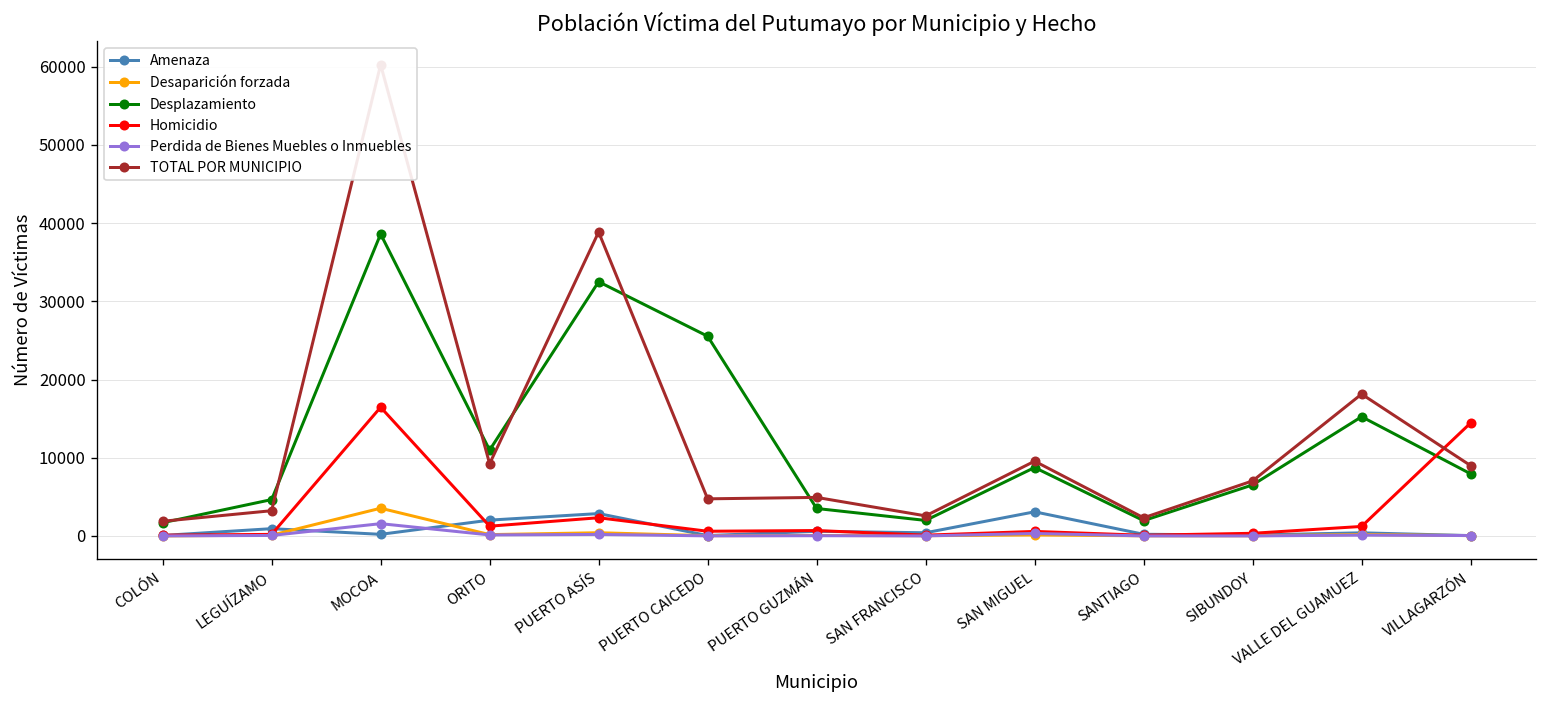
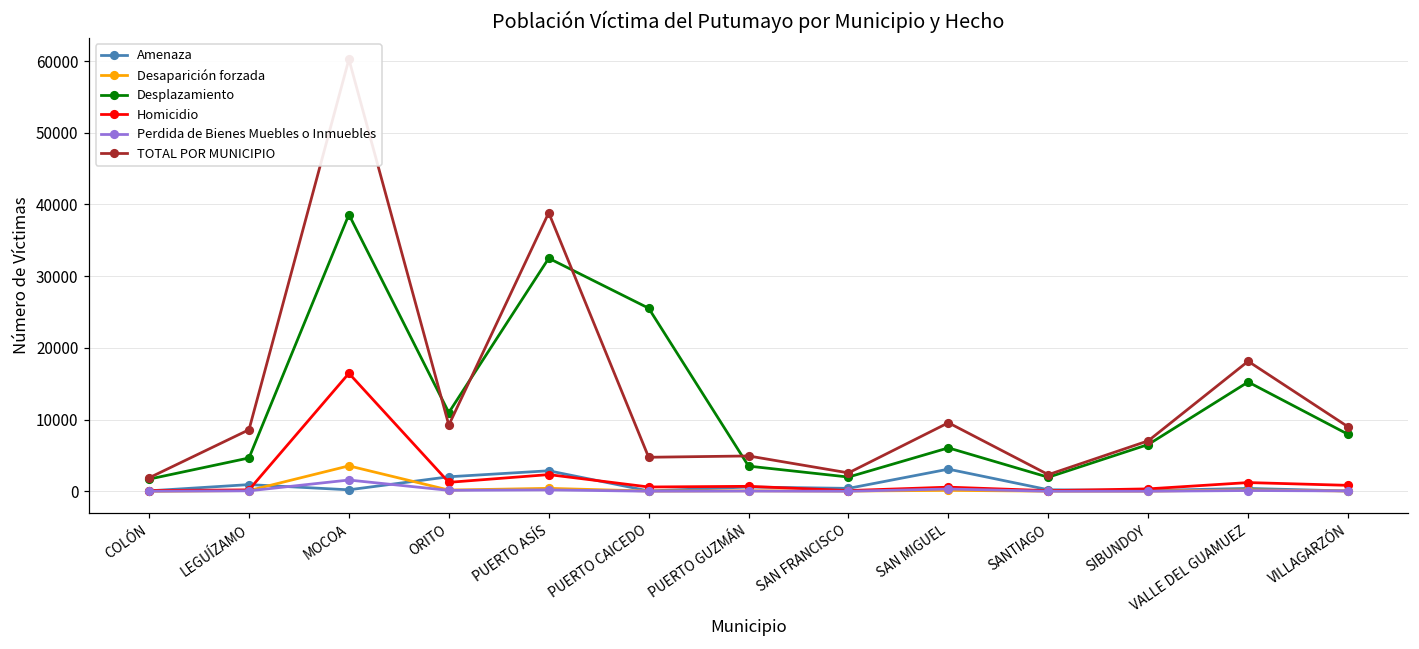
TOTAL POR MUNICIPIO, LEGUÍZAMO: 3000 -> 9000
Desplazamiento, SAN MIGUEL: 9000 -> 6000
Homicidio, VILLAGARZÓN: 14000 -> 1000
